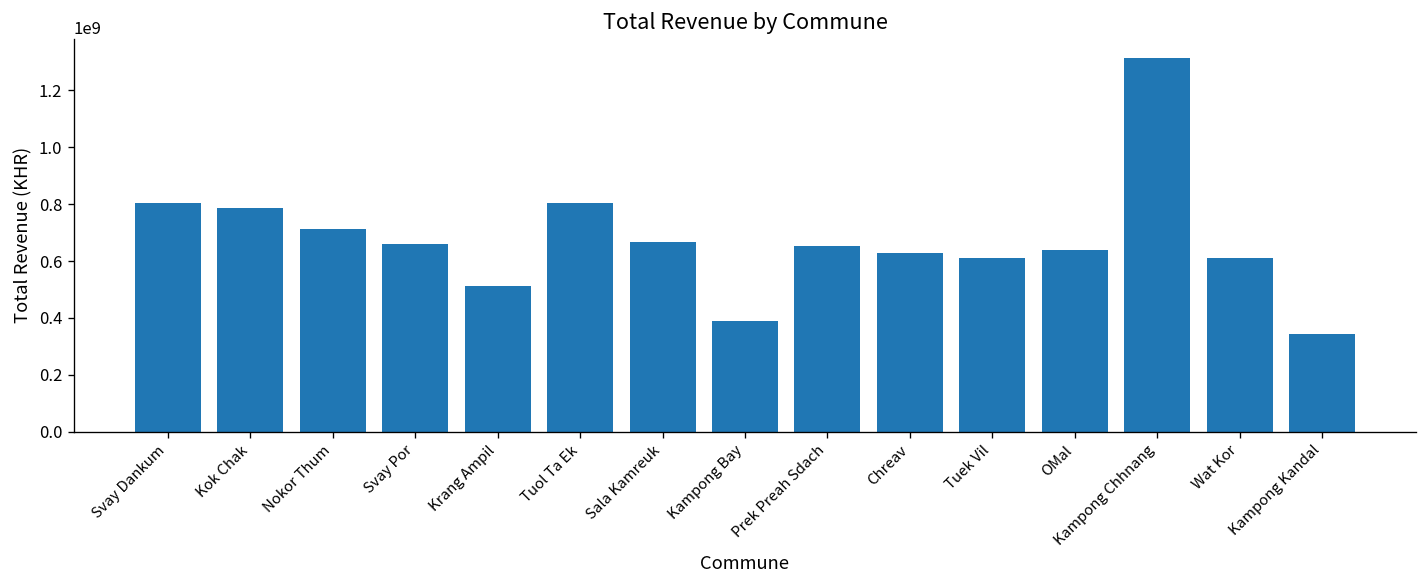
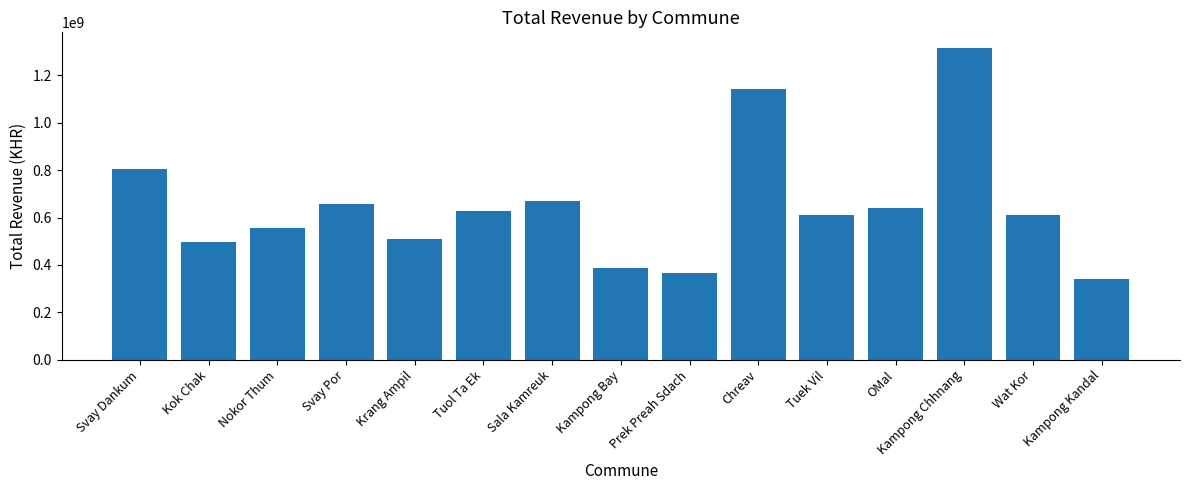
Kok Chak: 790000000 -> 500000000
Nokor Thum: 710000000 -> 560000000
Tuol Ta Ek: 800000000 -> 630000000
Prek Preah Sdach: 650000000 -> 370000000
Chreav: 630000000 -> 1140000000
